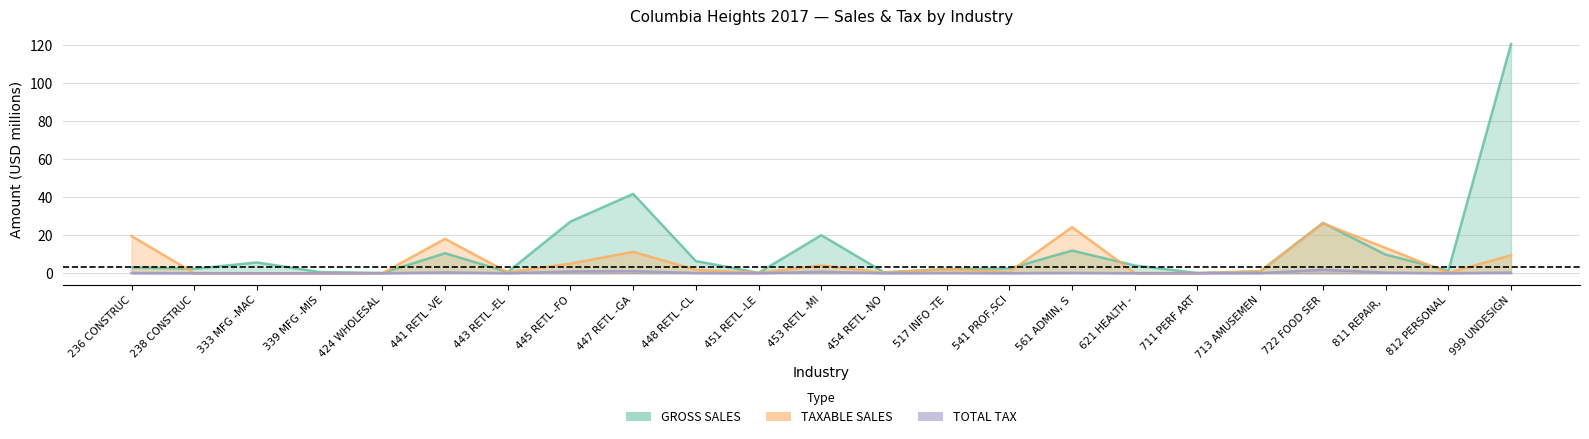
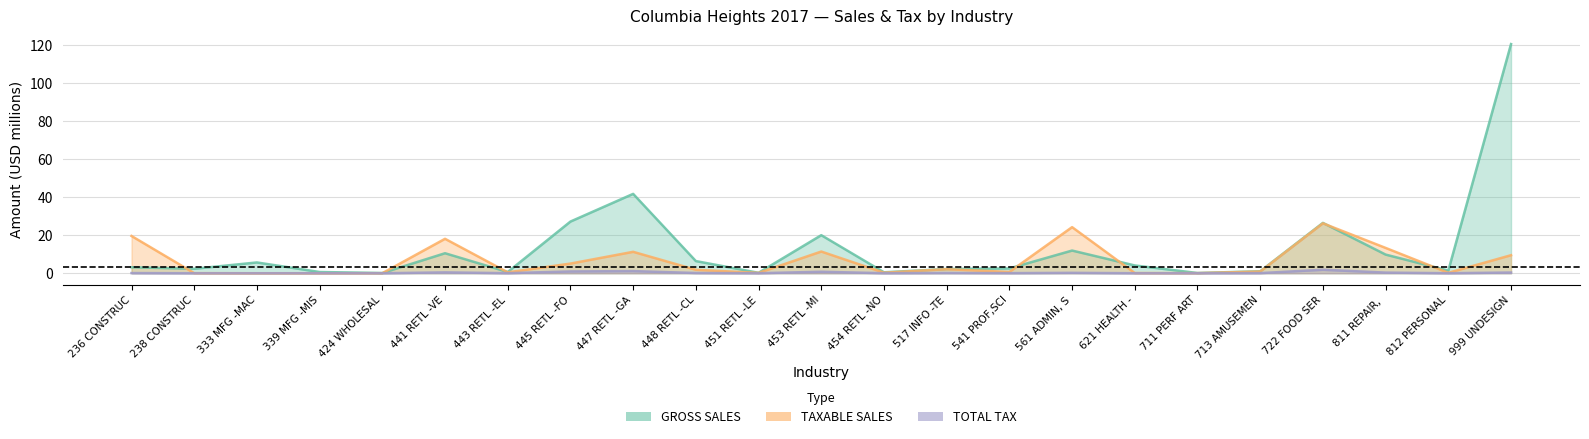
TAXABLE SALES, 453 RETL -MI: 4 -> 11
